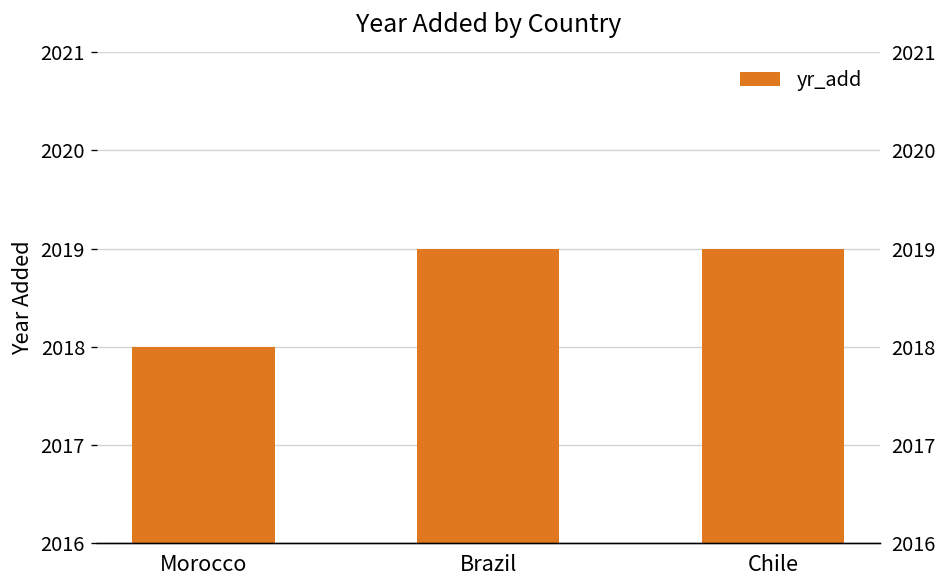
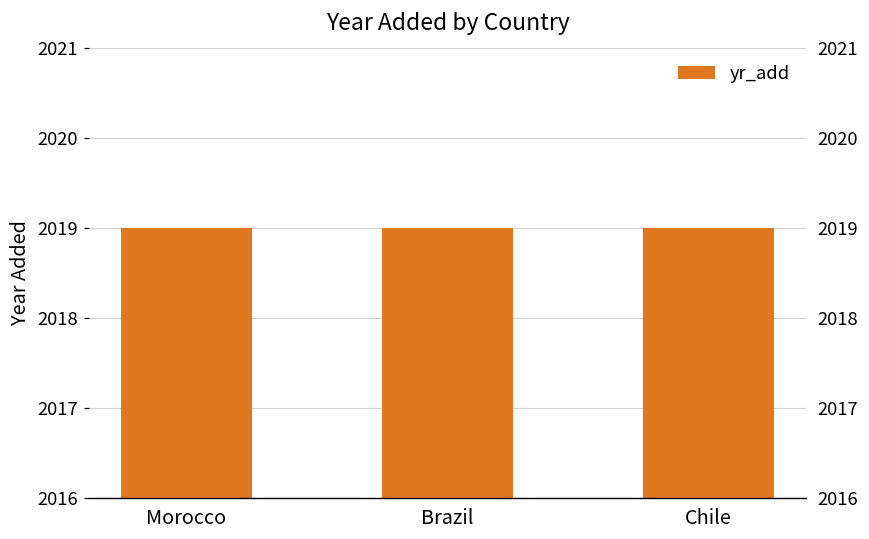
Morocco: 2018 -> 2019
